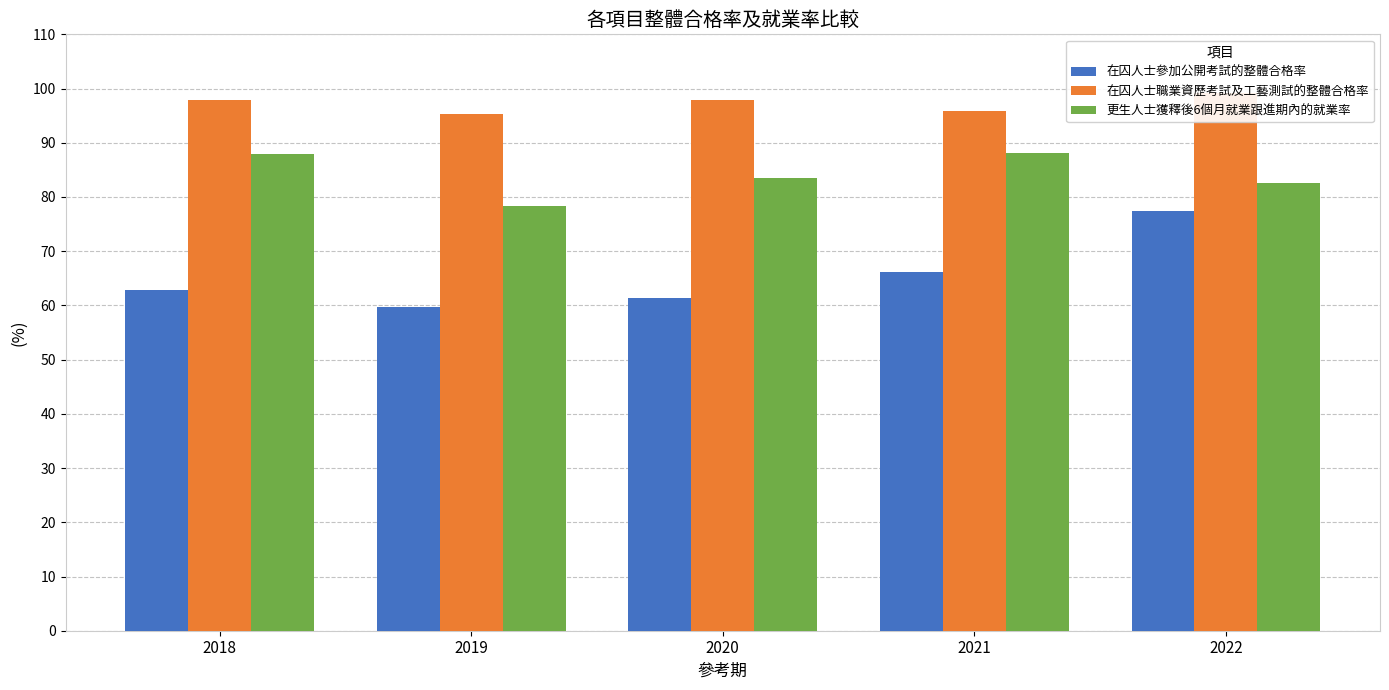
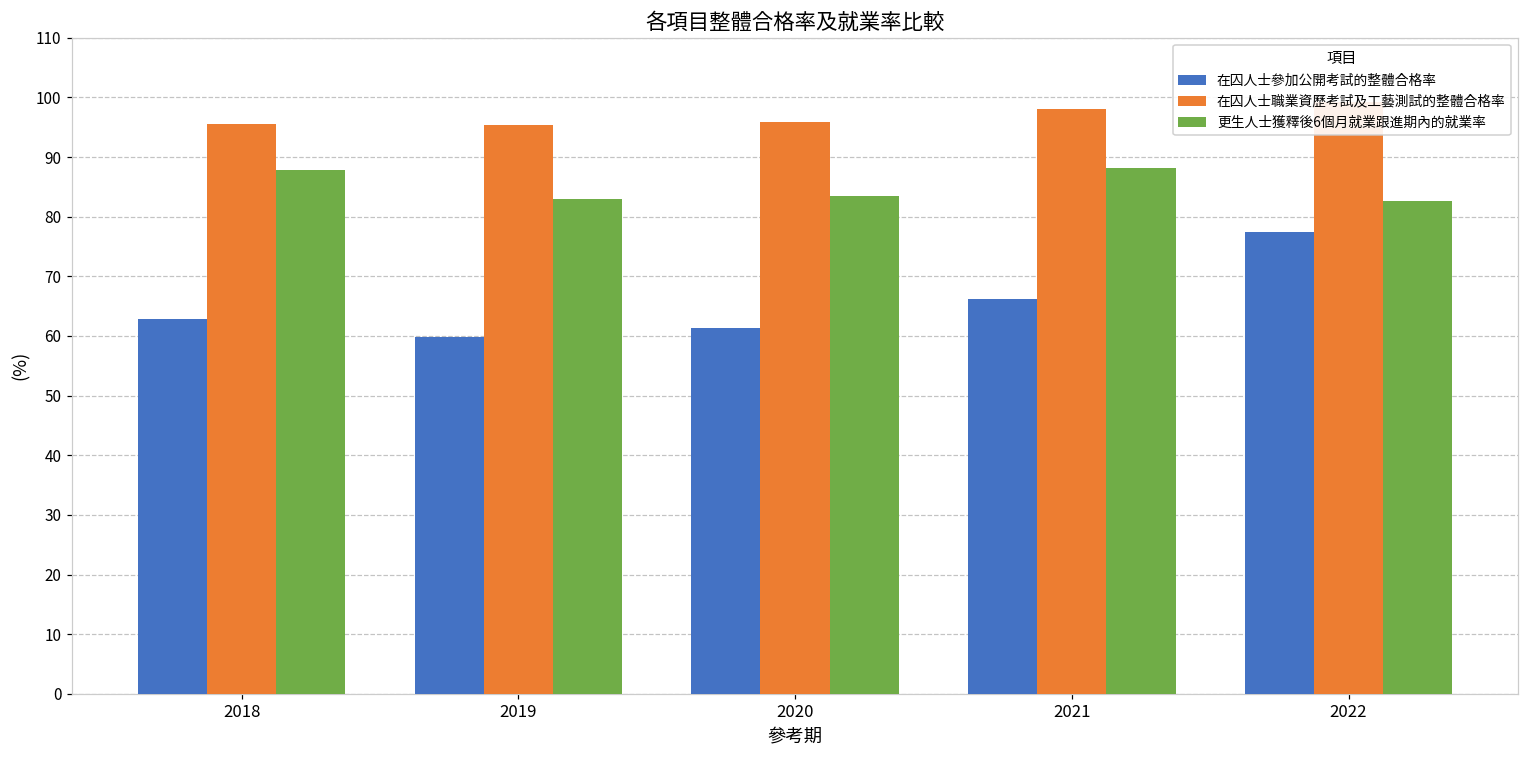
在囚人士職業資歷考試及工藝測試的整體合格率, 2018: 98 -> 96
更生人士獲釋後6個月就業跟進期內的就業率, 2019: 78 -> 83
在囚人士職業資歷考試及工藝測試的整體合格率, 2020: 98 -> 96
在囚人士職業資歷考試及工藝測試的整體合格率, 2021: 96 -> 98
